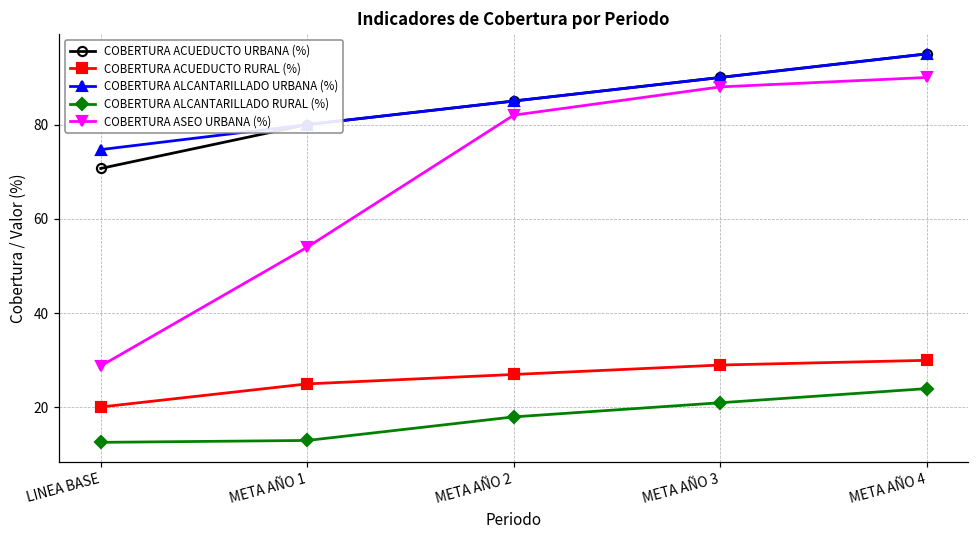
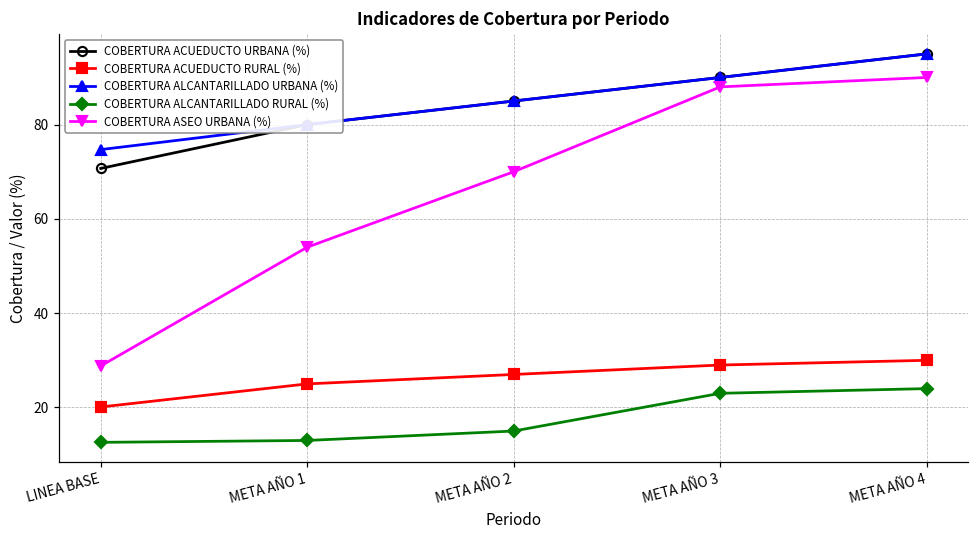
COBERTURA ALCANTARILLADO RURAL (%), META AÑO 2: 18 -> 15
COBERTURA ASEO URBANA (%), META AÑO 2: 82 -> 70
COBERTURA ALCANTARILLADO RURAL (%), META AÑO 3: 21 -> 23
